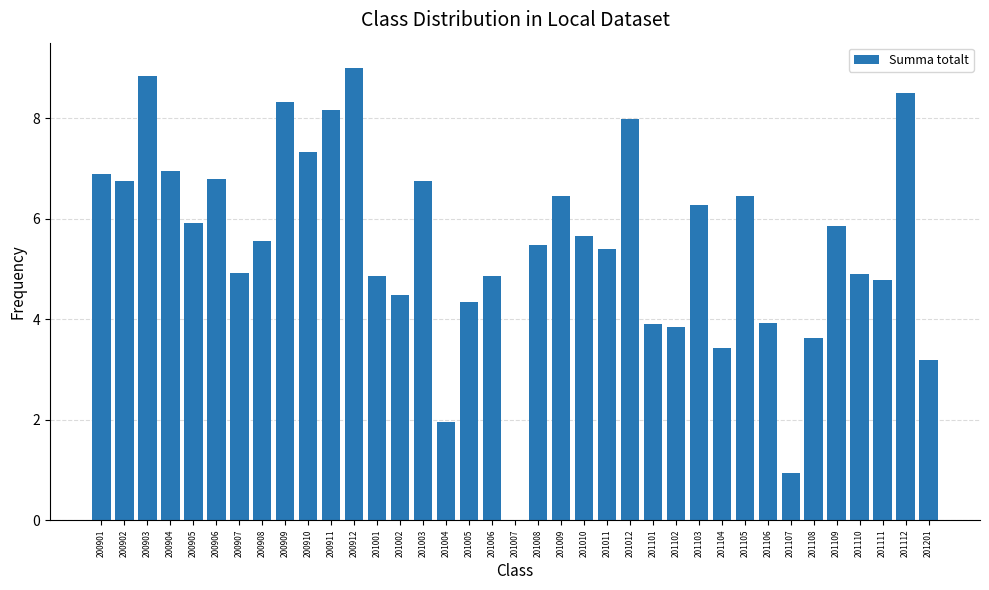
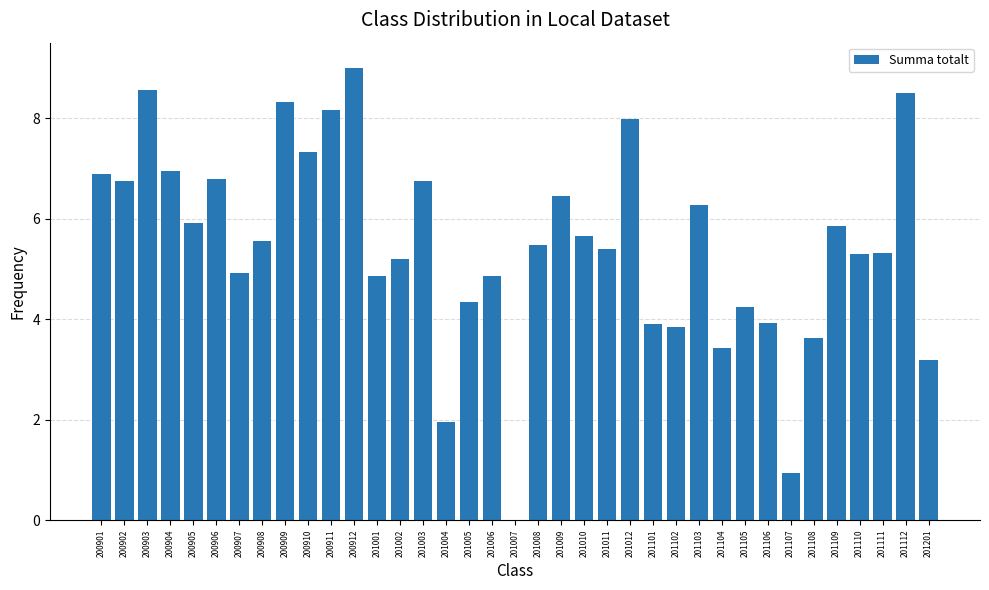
200903: 8.8 -> 8.6
201002: 4.5 -> 5.2
201105: 6.4 -> 4.2
201110: 4.9 -> 5.3
201111: 4.8 -> 5.3
